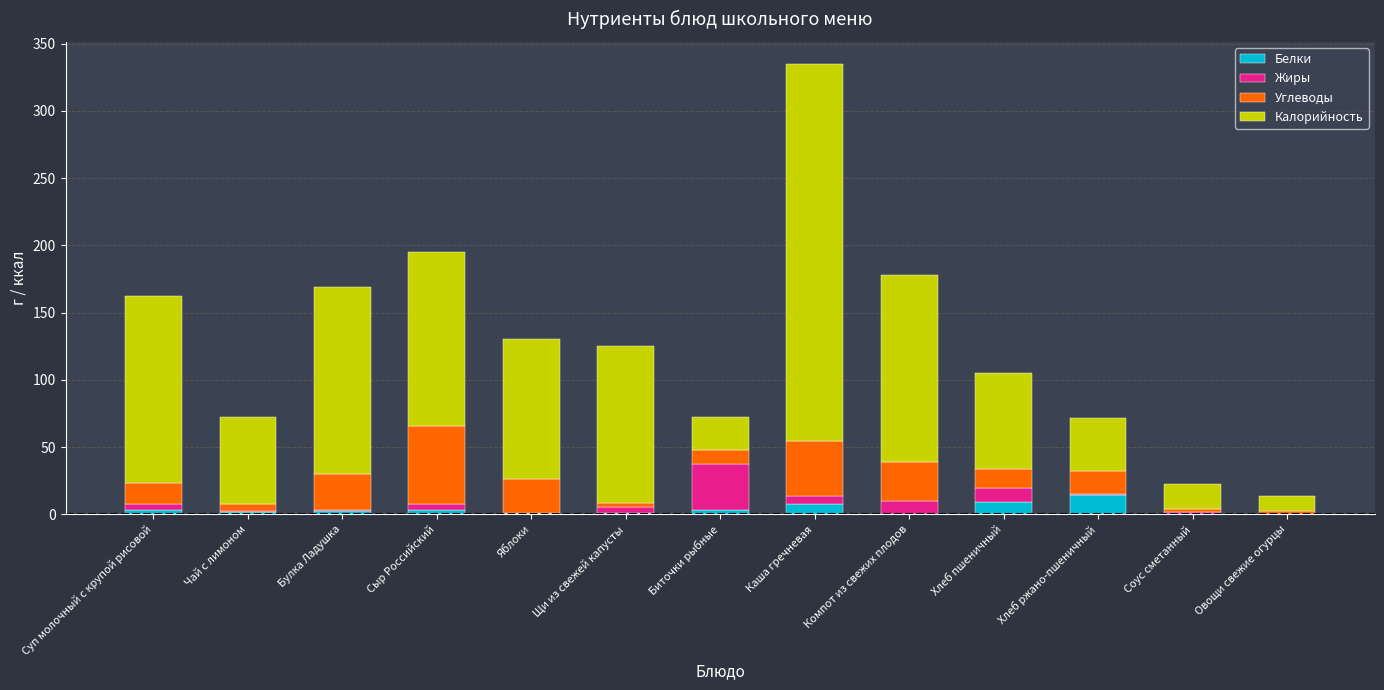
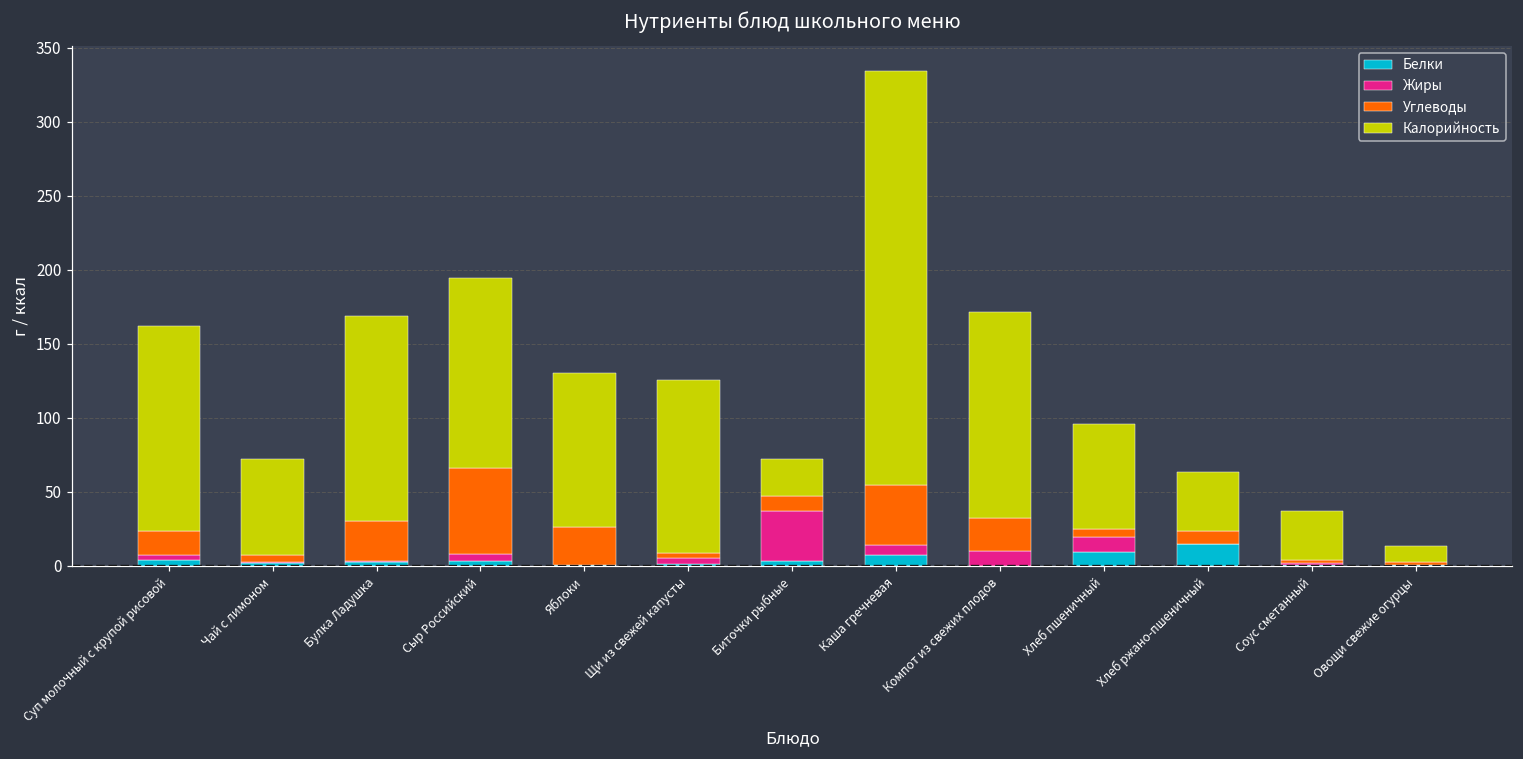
Углеводы, Компот из свежих плодов: 29 -> 23
Углеводы, Хлеб пшеничный: 15 -> 6
Углеводы, Хлеб ржано-пшеничный: 17 -> 9
Калорийность, Соус сметанный: 19 -> 33
